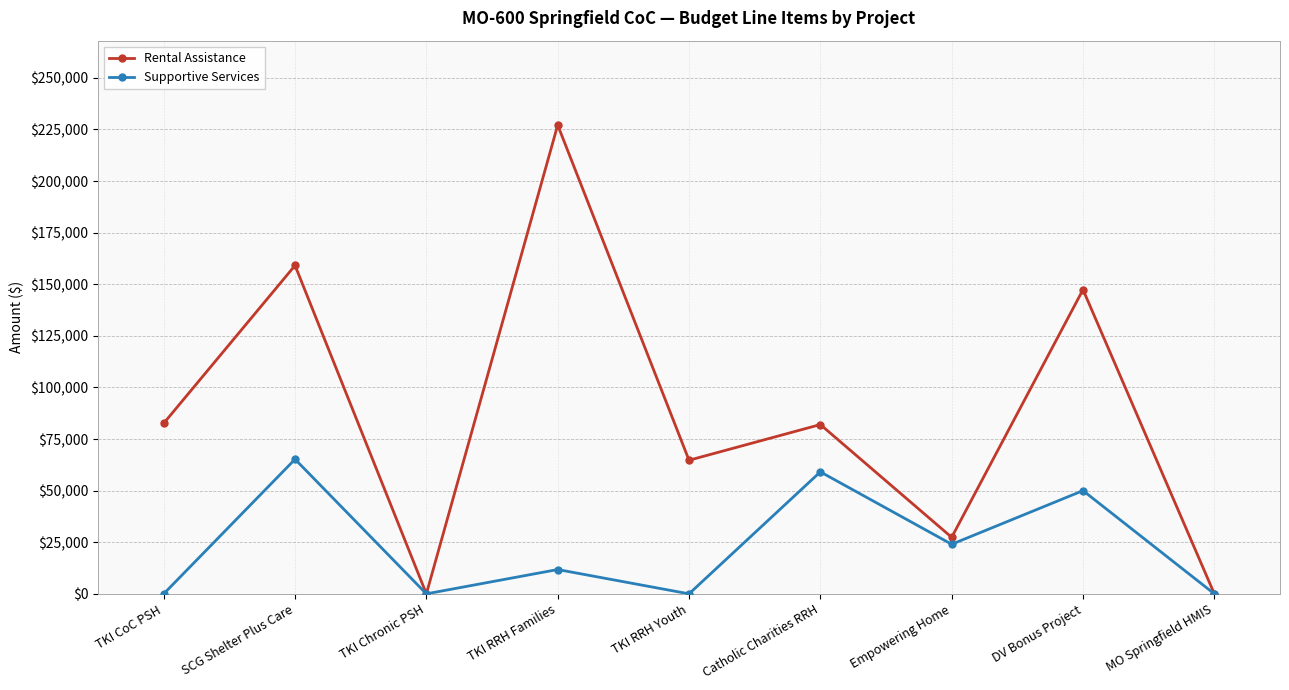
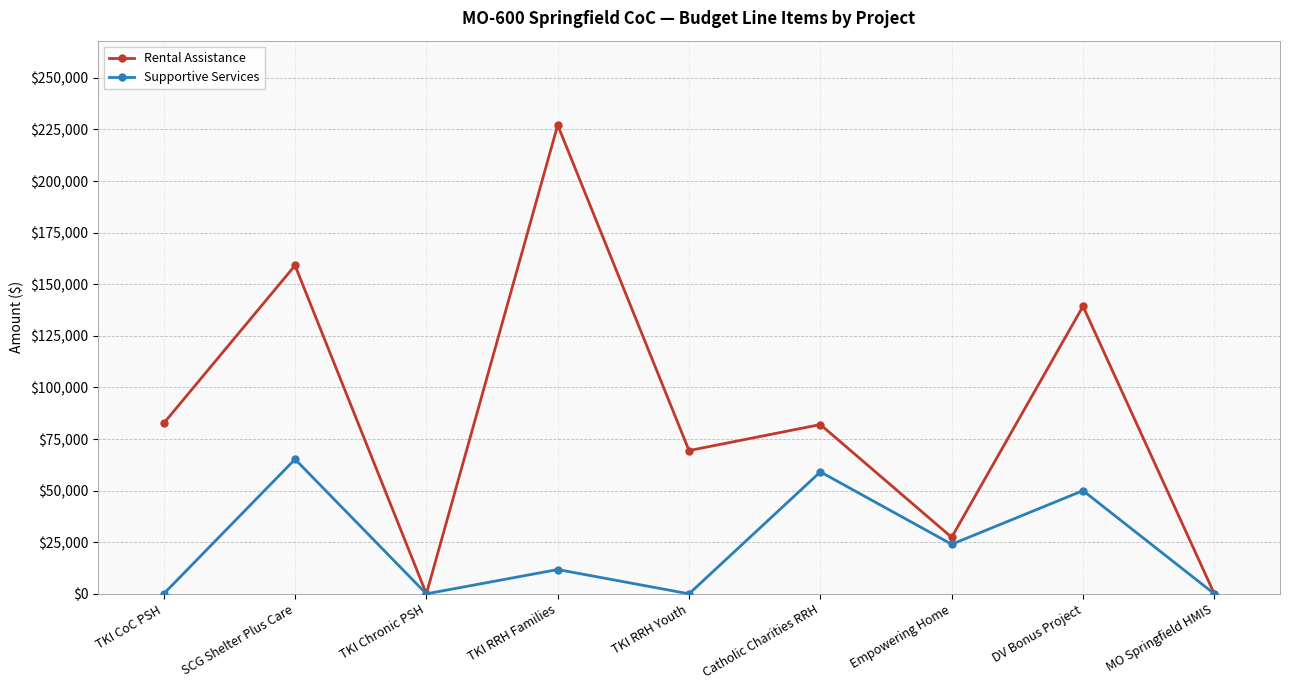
Rental Assistance, TKI RRH Youth: $65,000 -> $69,000
Rental Assistance, DV Bonus Project: $147,000 -> $139,000
